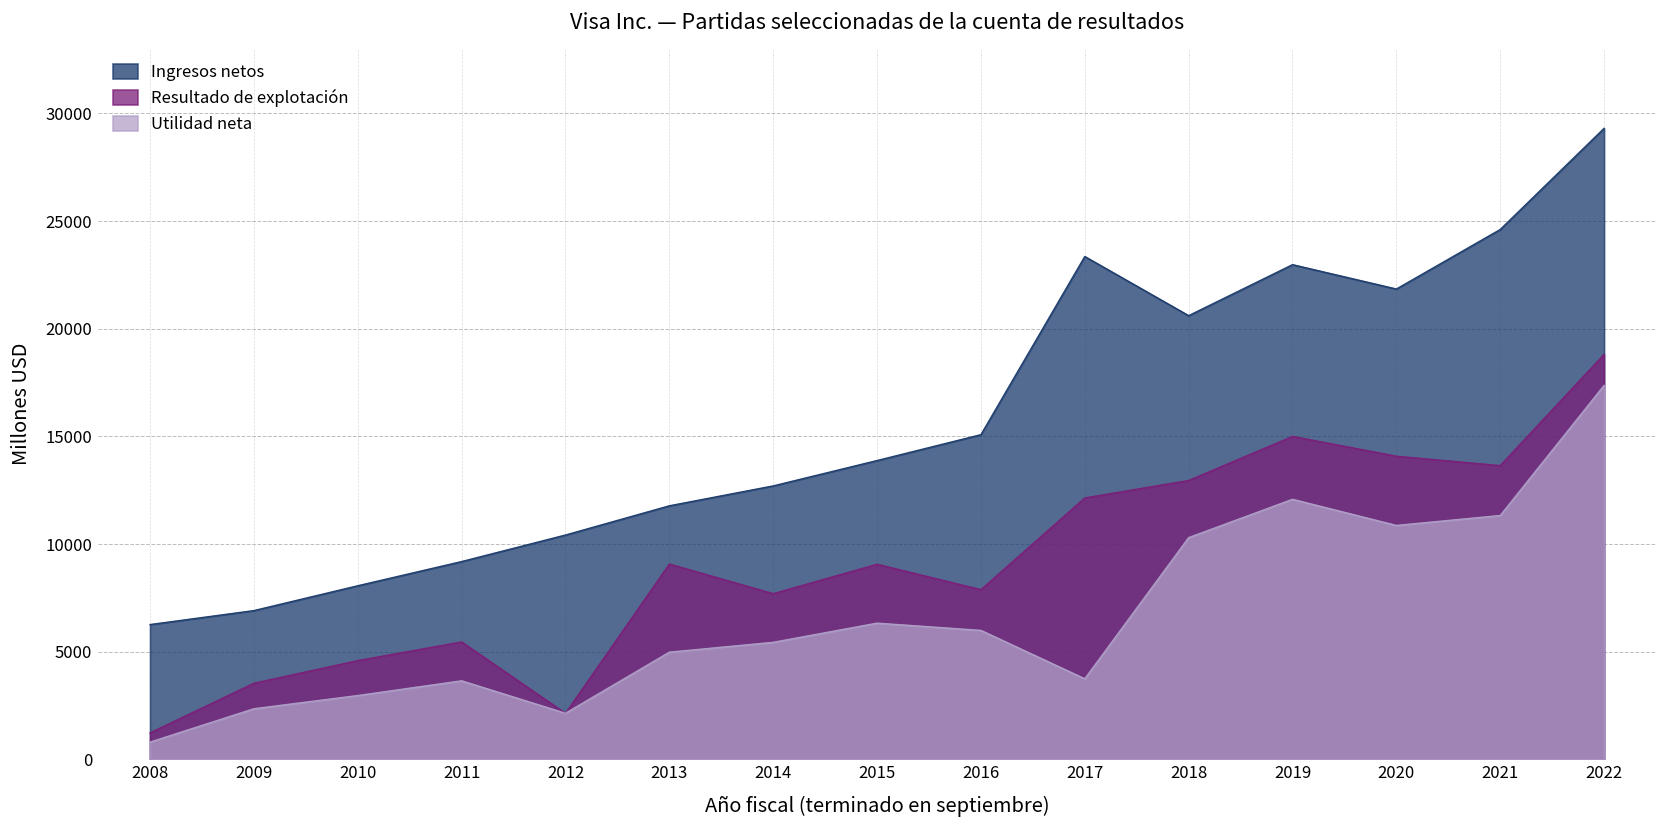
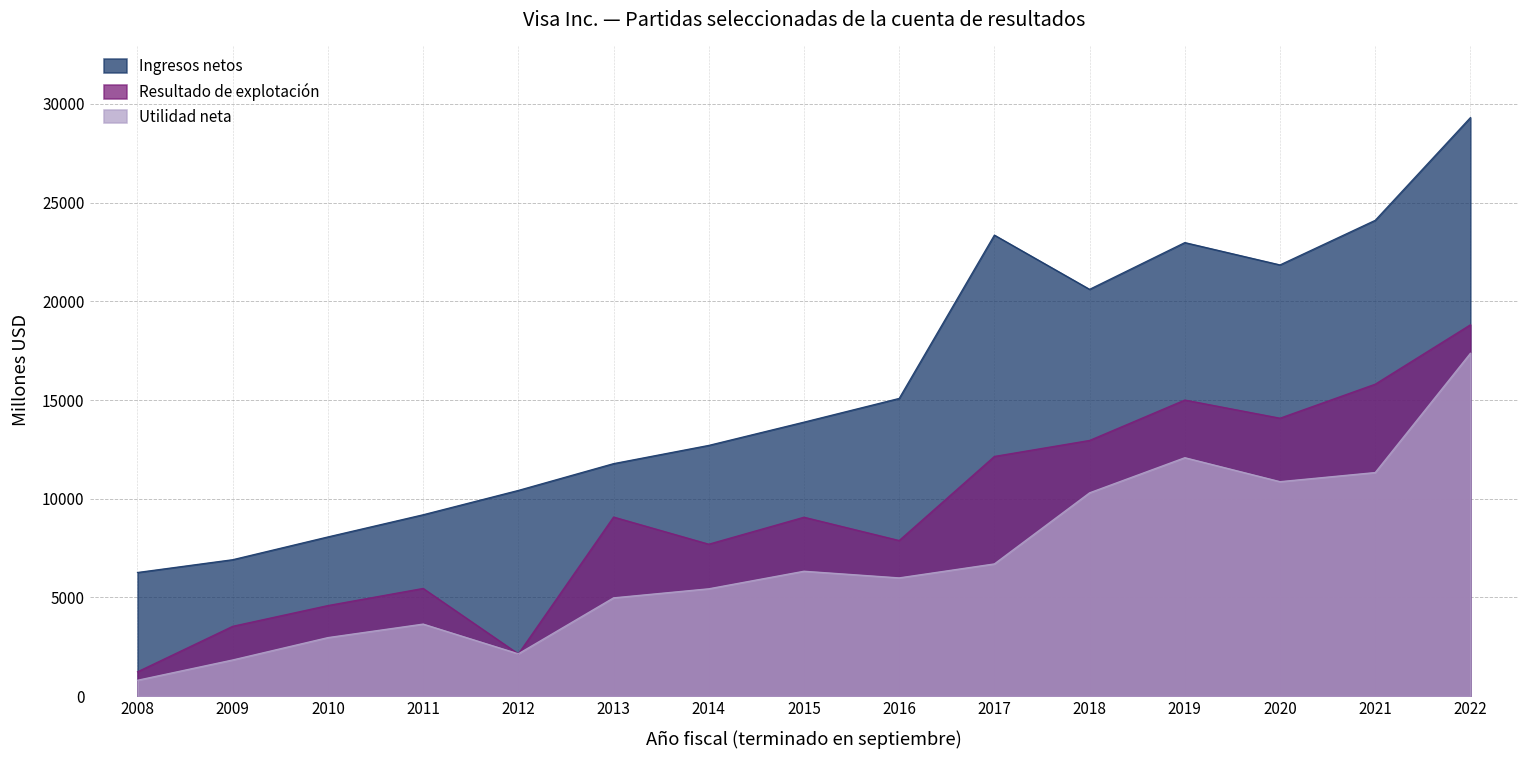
Utilidad neta, 2009: 2400 -> 1800
Utilidad neta, 2017: 3700 -> 6700
Ingresos netos, 2021: 24600 -> 24100
Resultado de explotación, 2021: 13600 -> 15800
